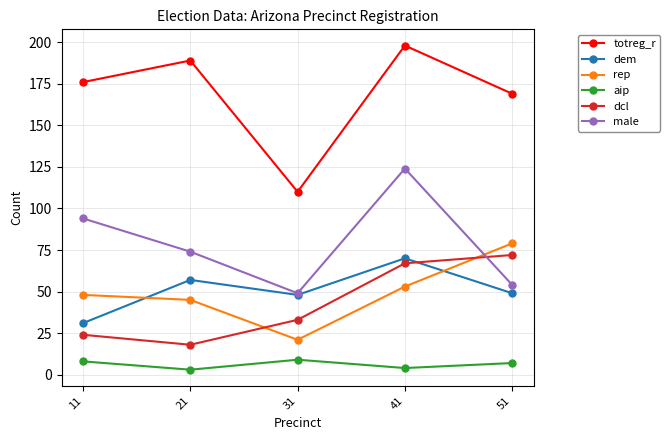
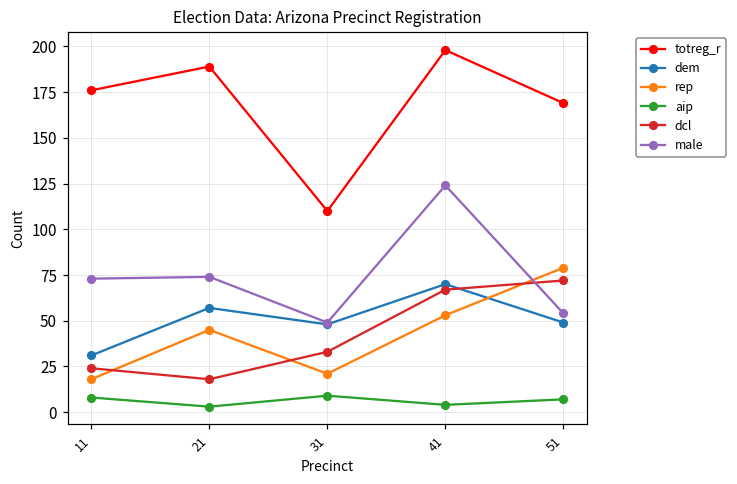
rep, 11: 48 -> 18
male, 11: 94 -> 73
